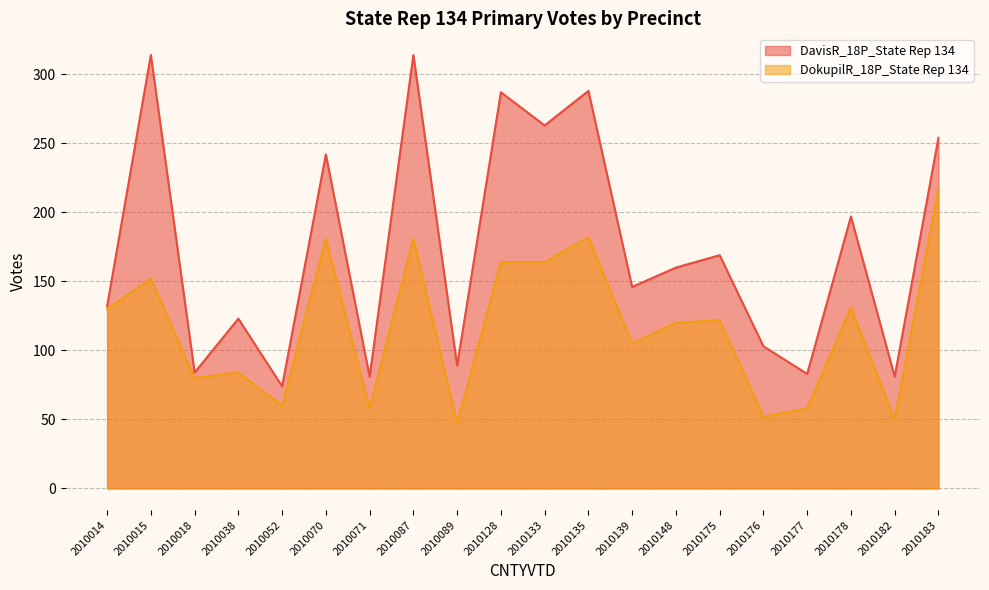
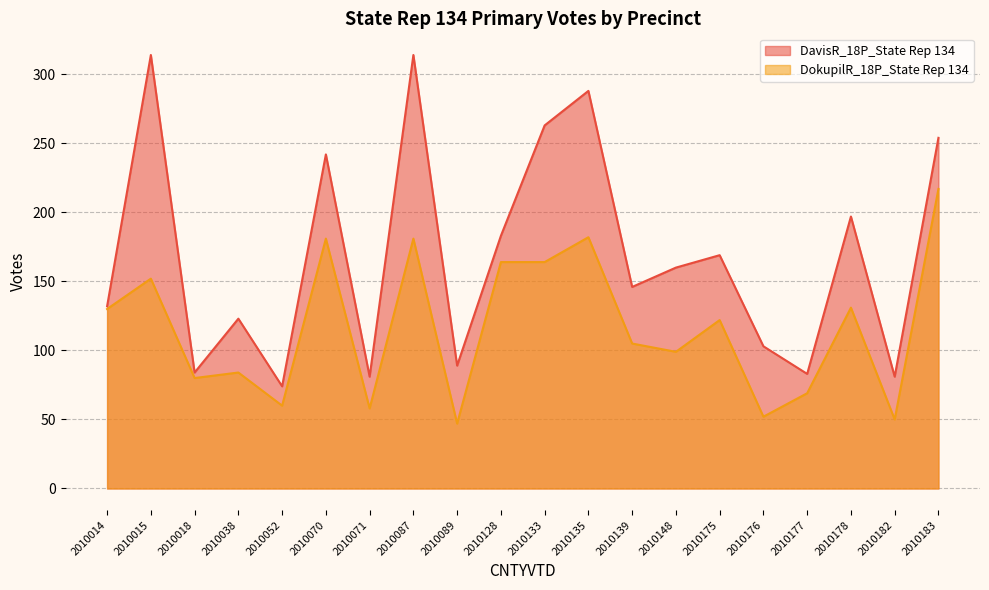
DavisR_18P_State Rep 134, 2010128: 287 -> 183
DokupilR_18P_State Rep 134, 2010148: 120 -> 99
DokupilR_18P_State Rep 134, 2010177: 58 -> 69
